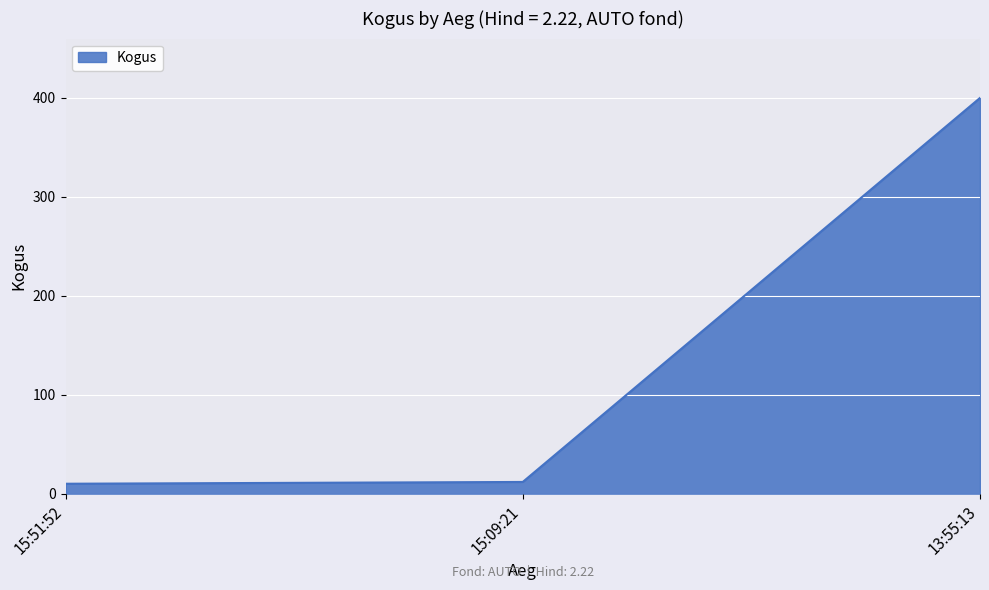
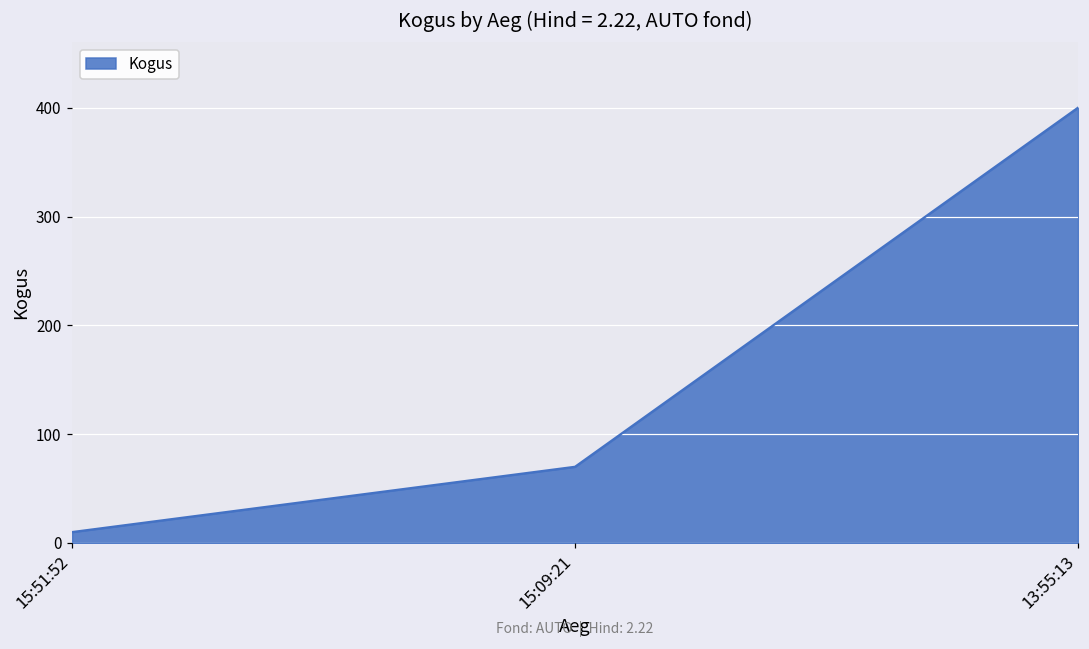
15:09:21: 10 -> 70
